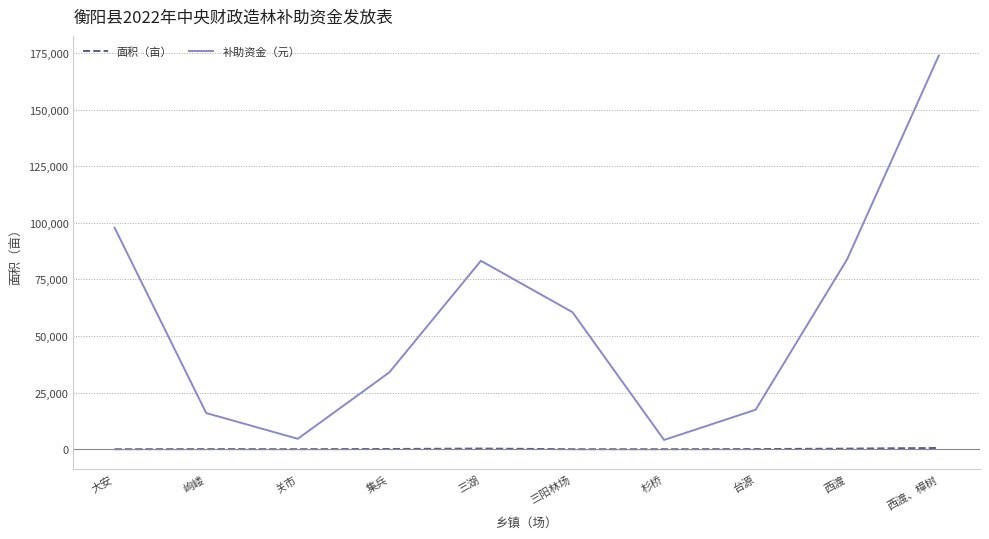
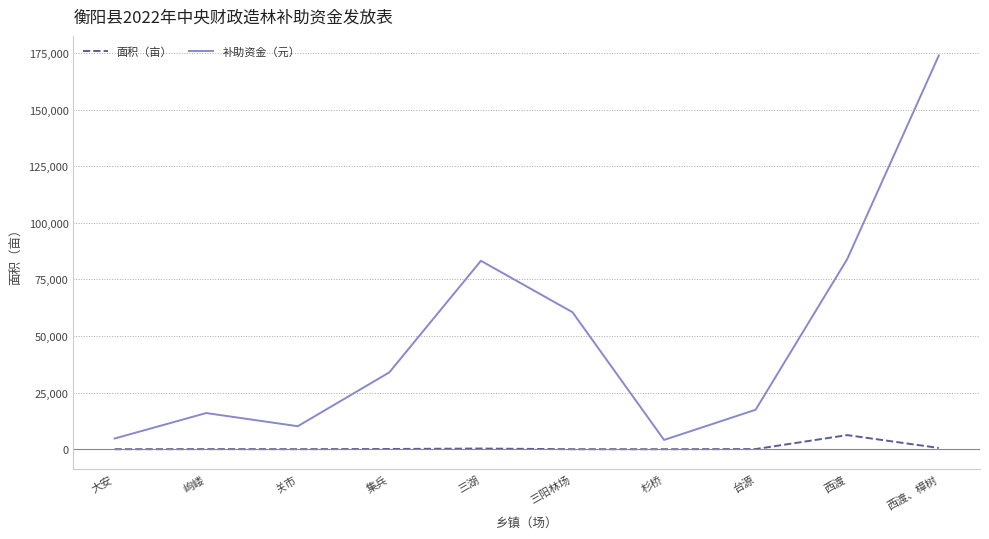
补助资金（元）, 大安: 98,000 -> 5,000
补助资金（元）, 关市: 5,000 -> 10,000
面积（亩）, 西渡: 0 -> 6,000
